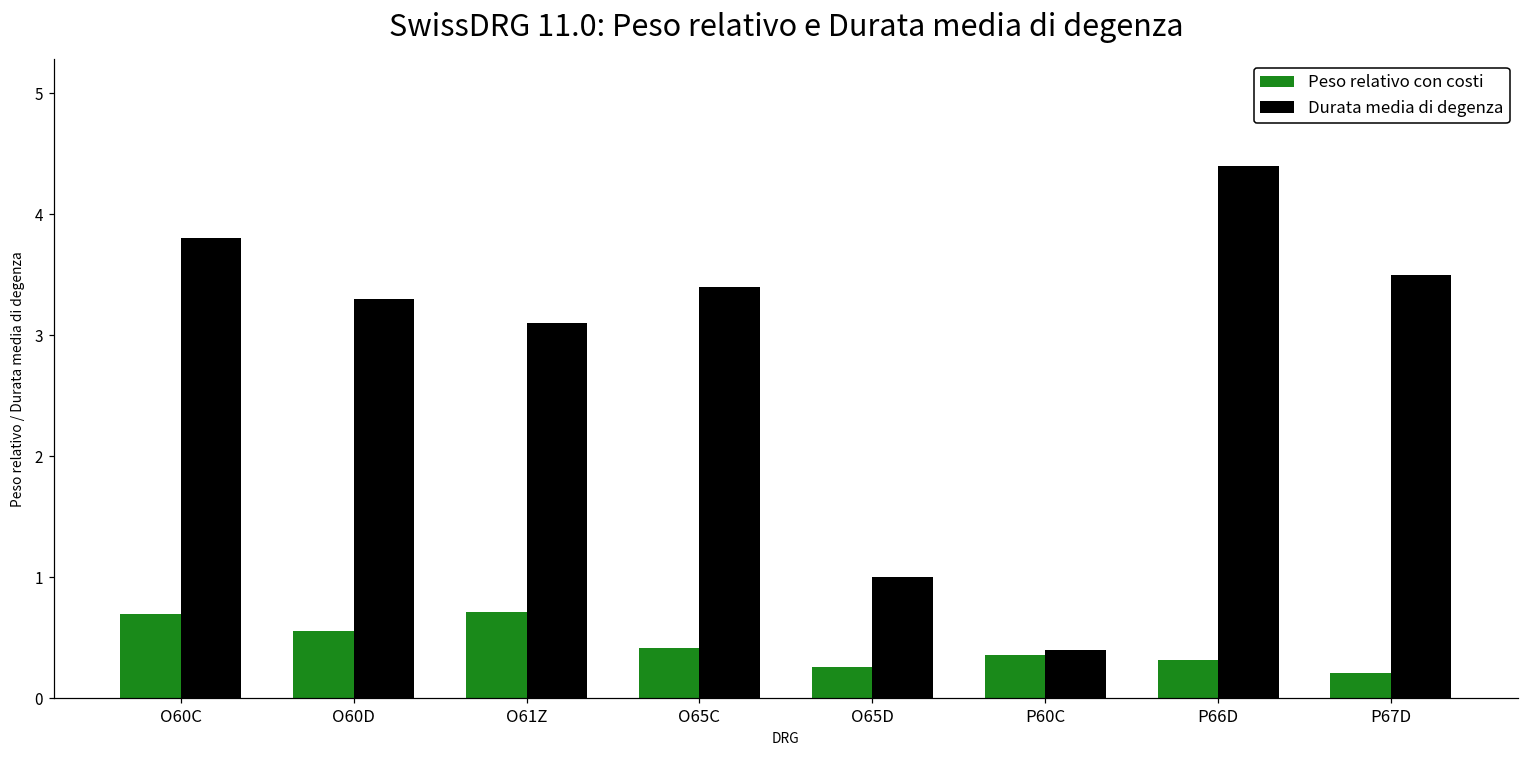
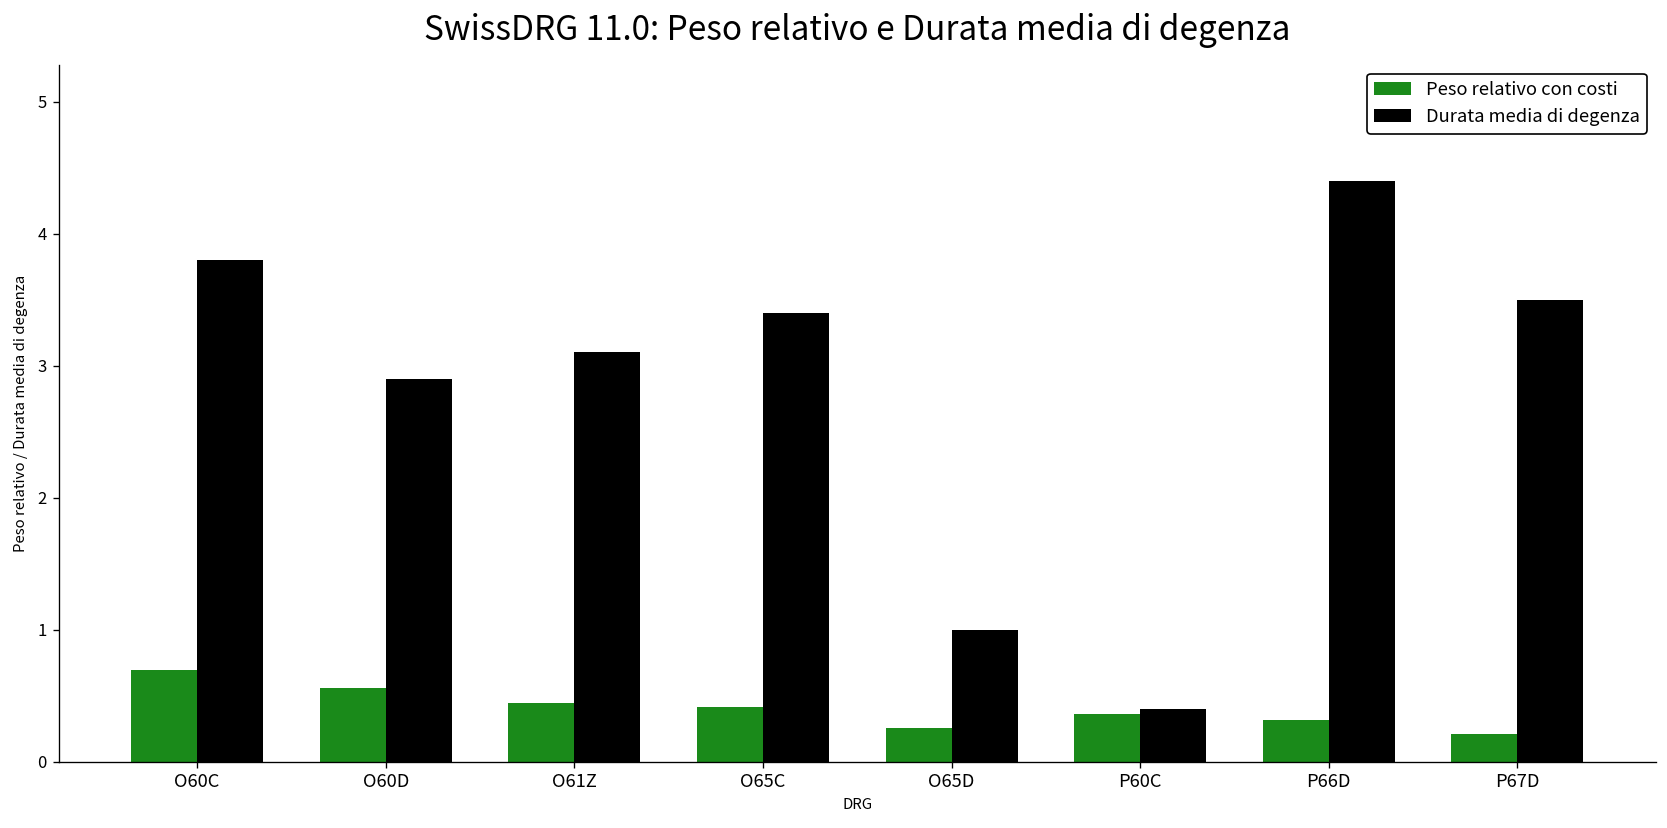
Durata media di degenza, O60D: 3.3 -> 2.9
Peso relativo con costi, O61Z: 0.72 -> 0.44
